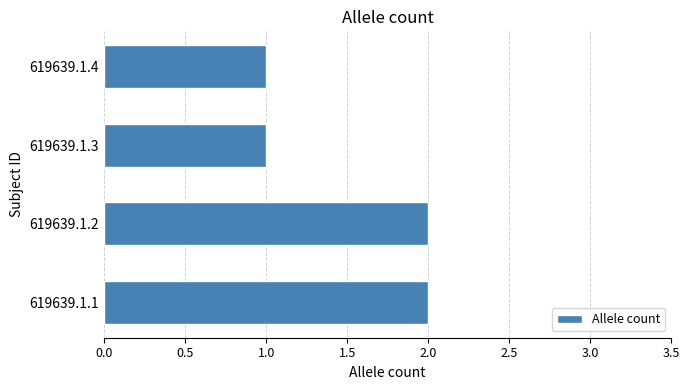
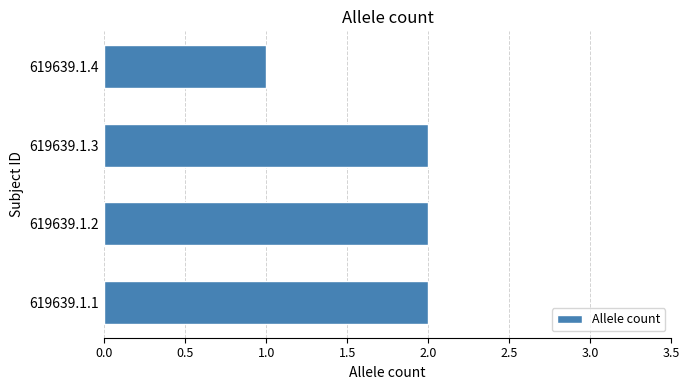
619639.1.3: 1 -> 2
